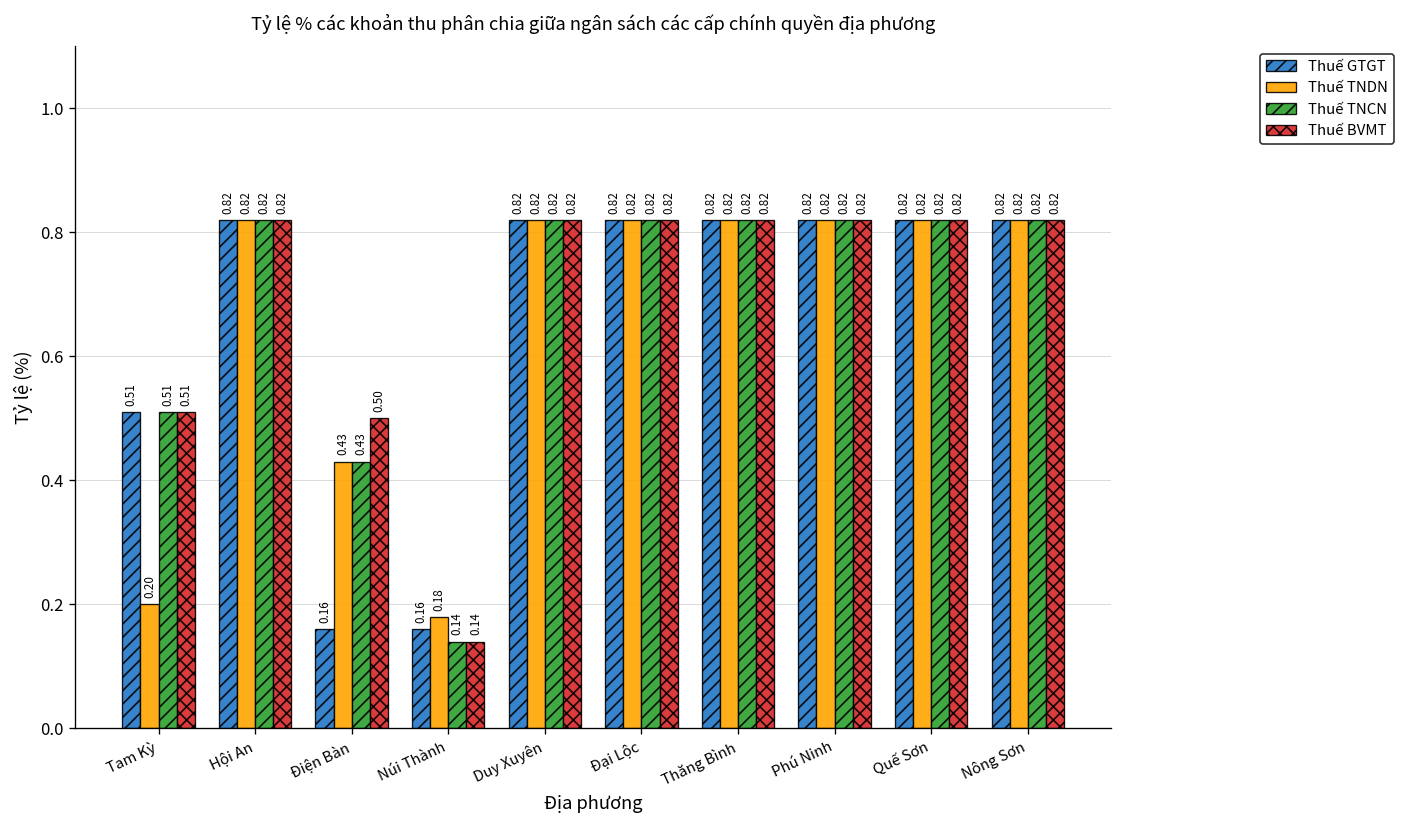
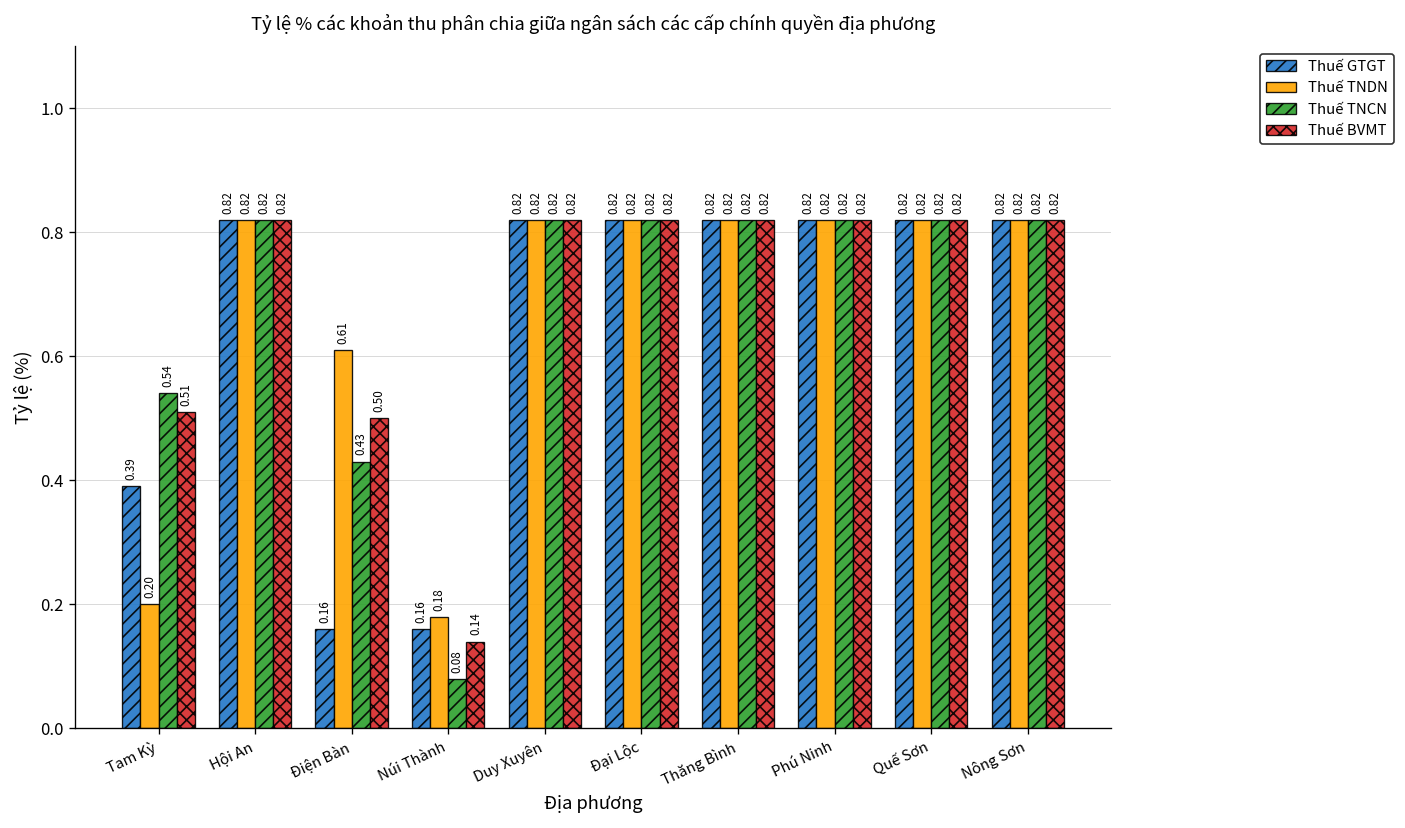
Thuế GTGT, Tam Kỳ: 0.51 -> 0.39
Thuế TNCN, Tam Kỳ: 0.51 -> 0.54
Thuế TNDN, Điện Bàn: 0.43 -> 0.61
Thuế TNCN, Núi Thành: 0.14 -> 0.08
